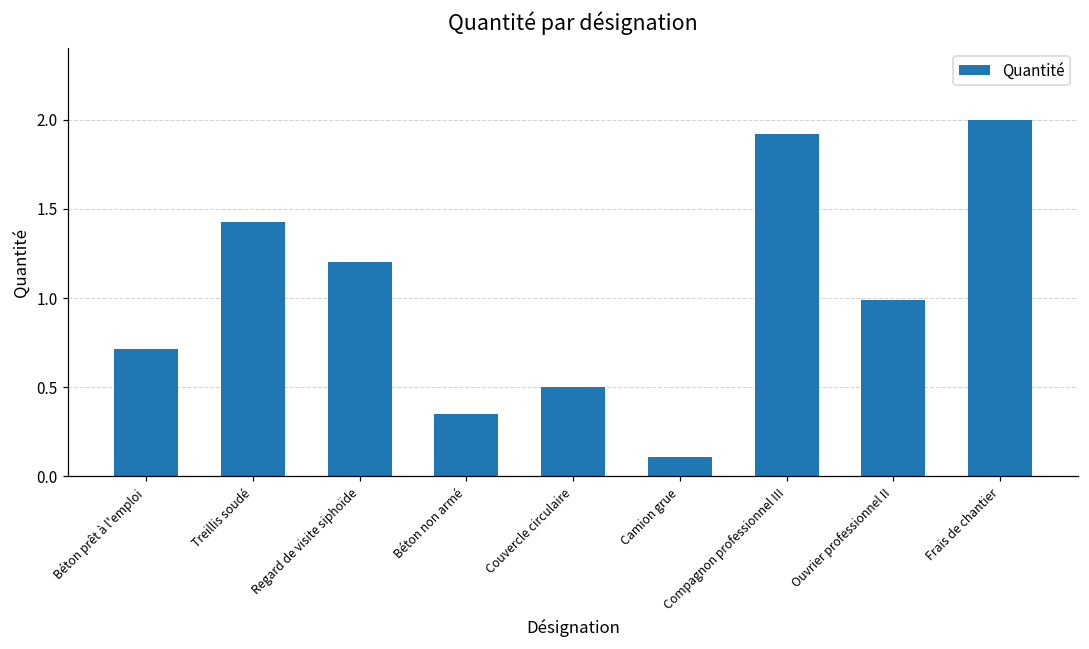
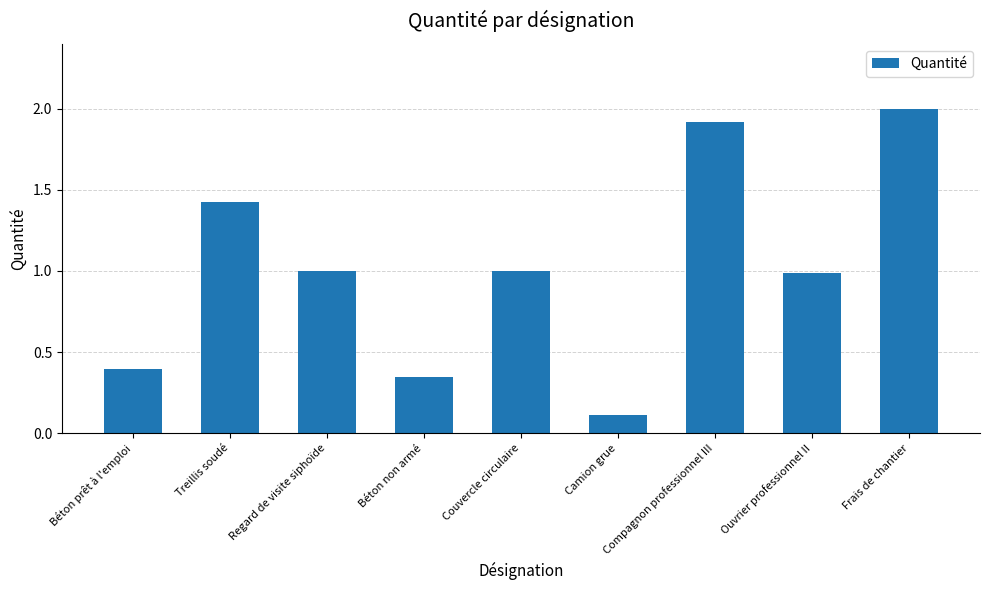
Béton prêt à l'emploi: 0.72 -> 0.40
Regard de visite siphoïde: 1.2 -> 1.0
Couvercle circulaire: 0.5 -> 1.0
